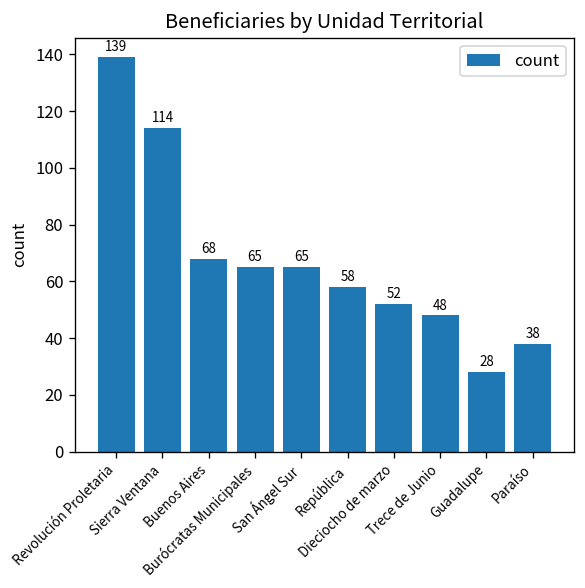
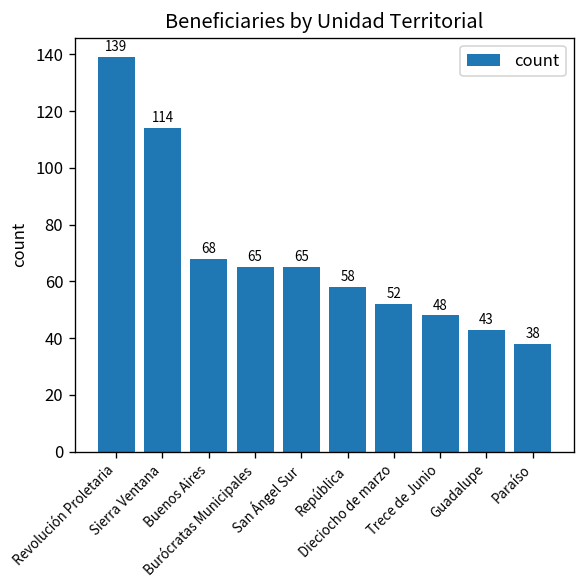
Guadalupe: 28 -> 43
